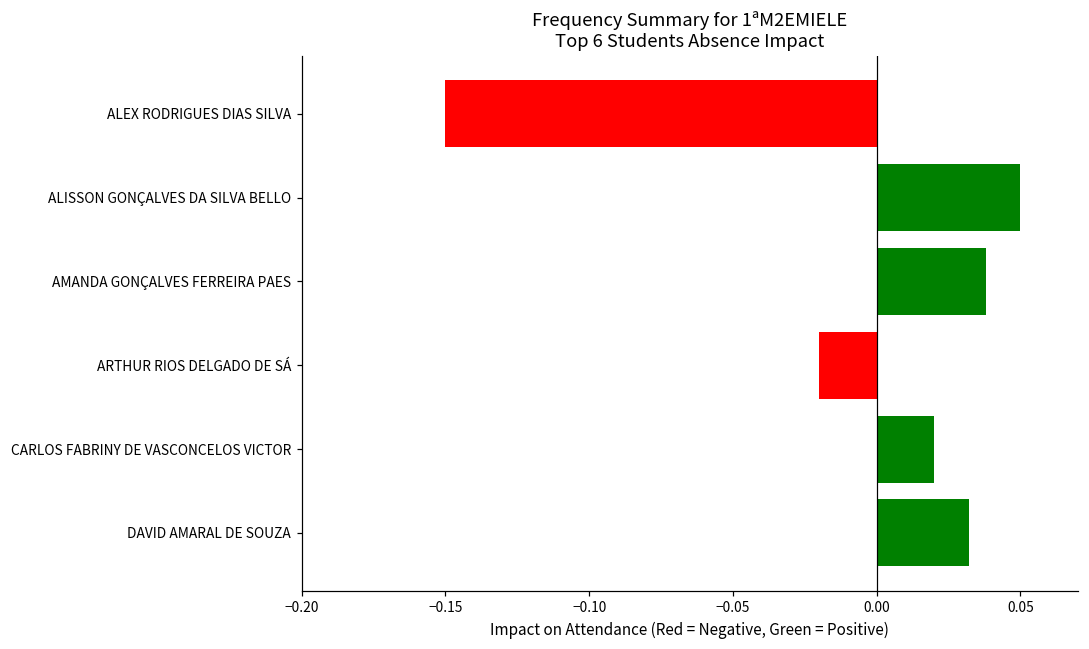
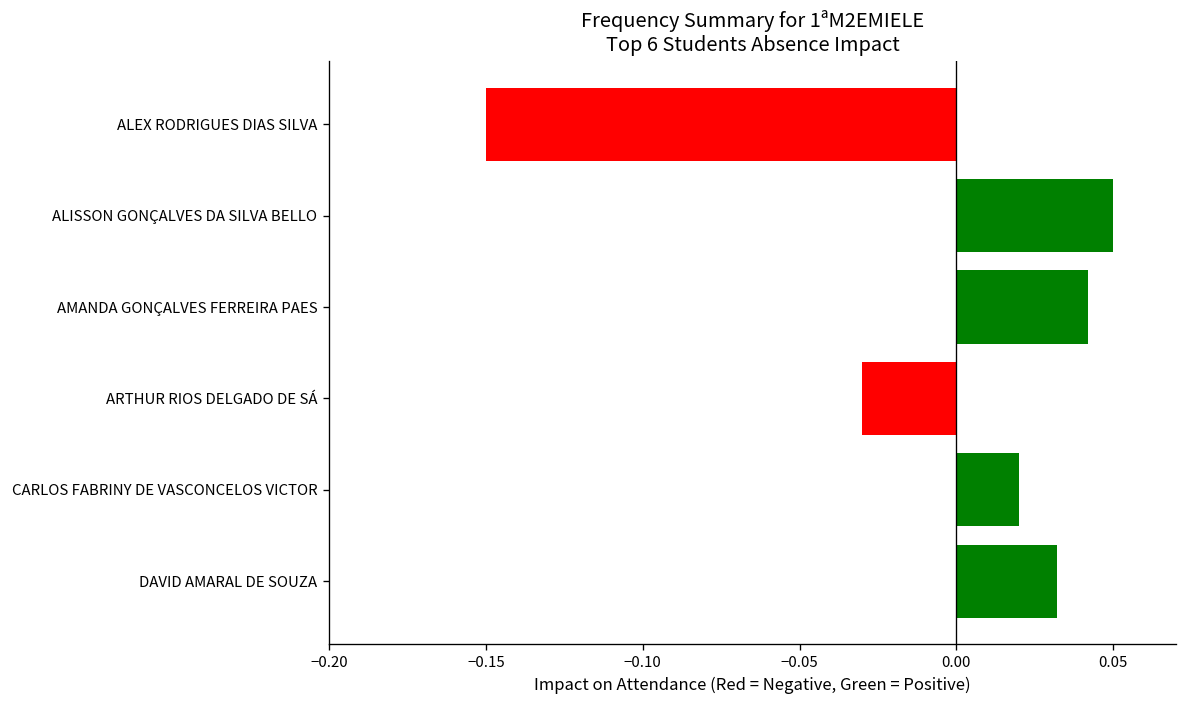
AMANDA GONÇALVES FERREIRA PAES: 0.038 -> 0.042
ARTHUR RIOS DELGADO DE SÁ: -0.02 -> -0.03
